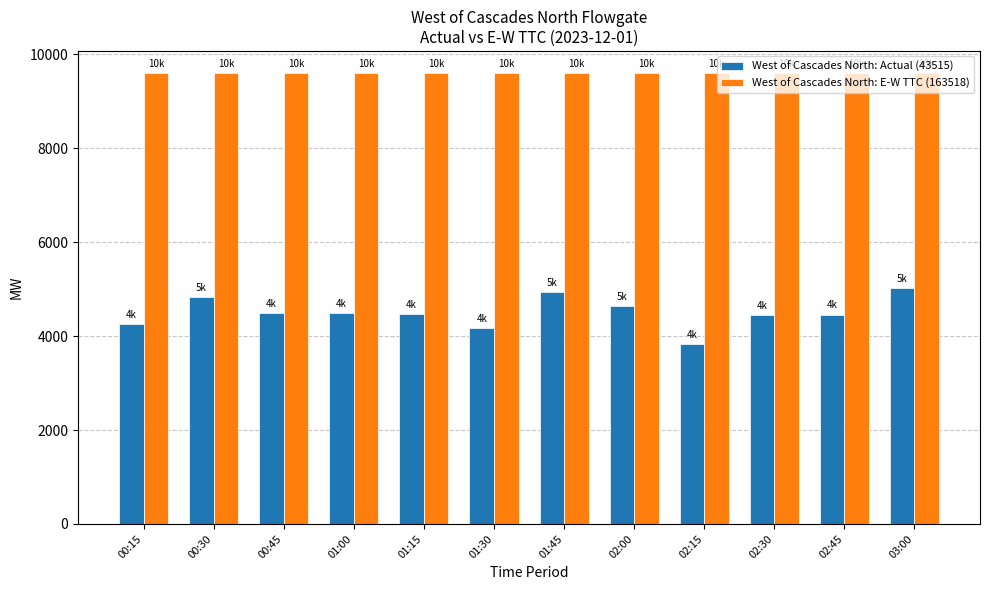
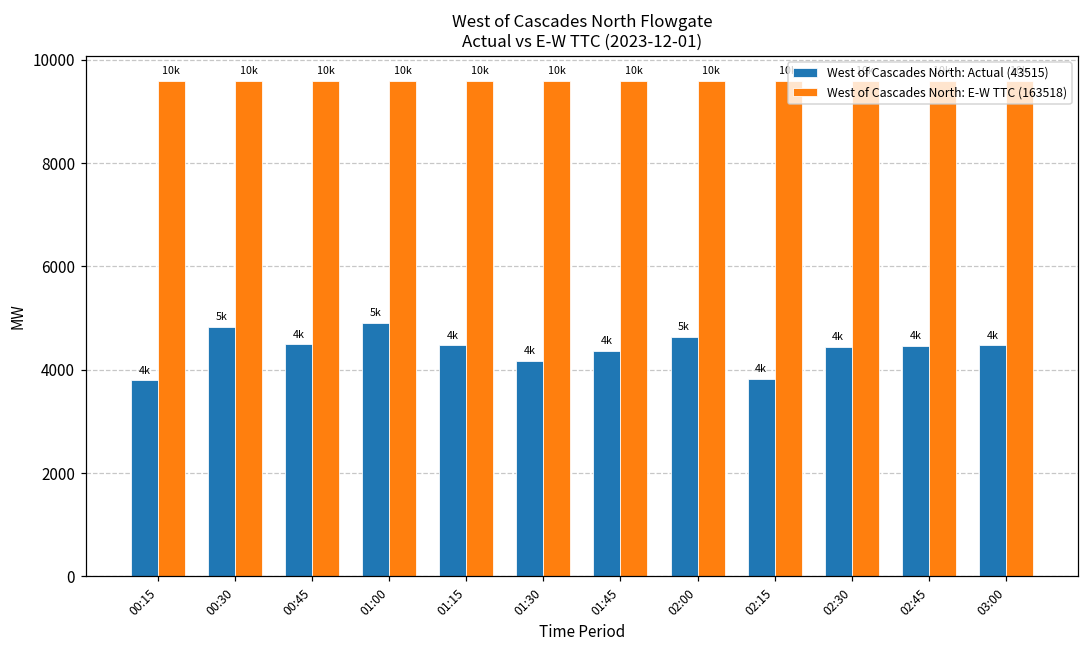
West of Cascades North: Actual (43515), 00:15: 4300 -> 3800
West of Cascades North: Actual (43515), 01:00: 4k -> 5k
West of Cascades North: Actual (43515), 01:45: 5k -> 4k
West of Cascades North: Actual (43515), 03:00: 5k -> 4k
